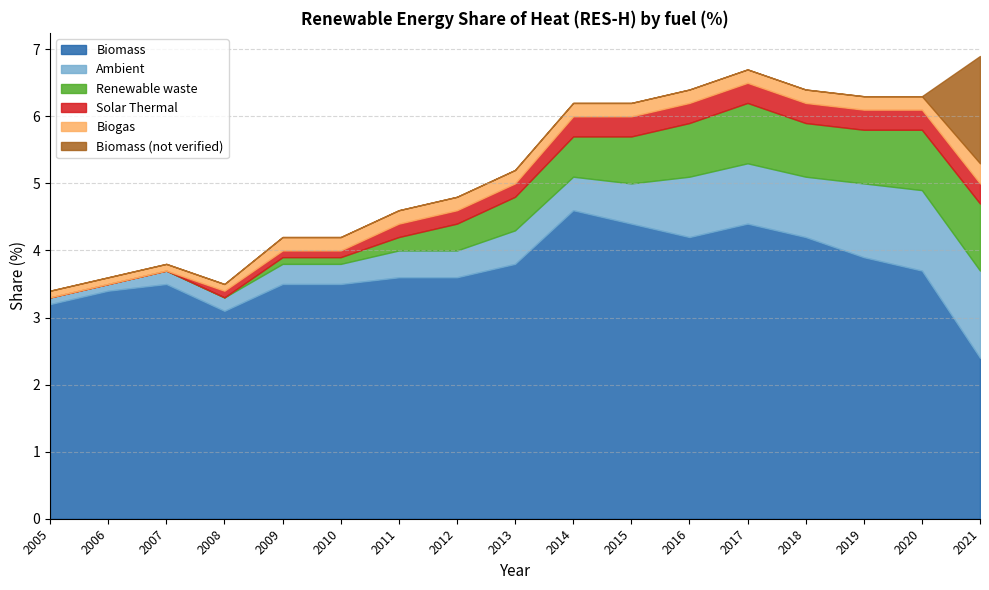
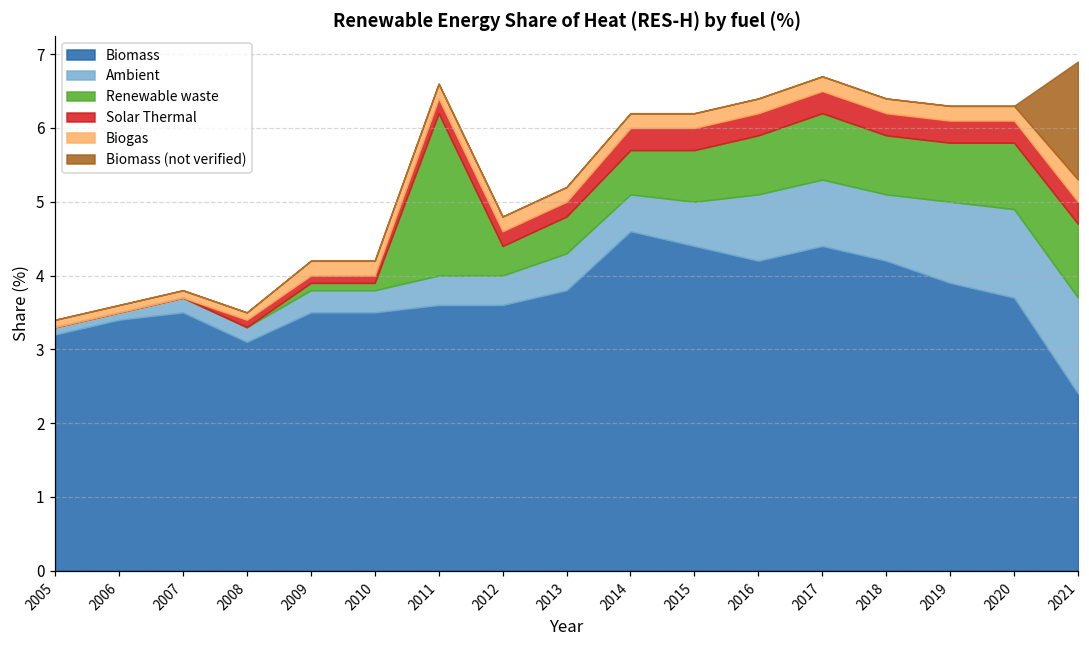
Renewable waste, 2011: 0.2 -> 2.2
